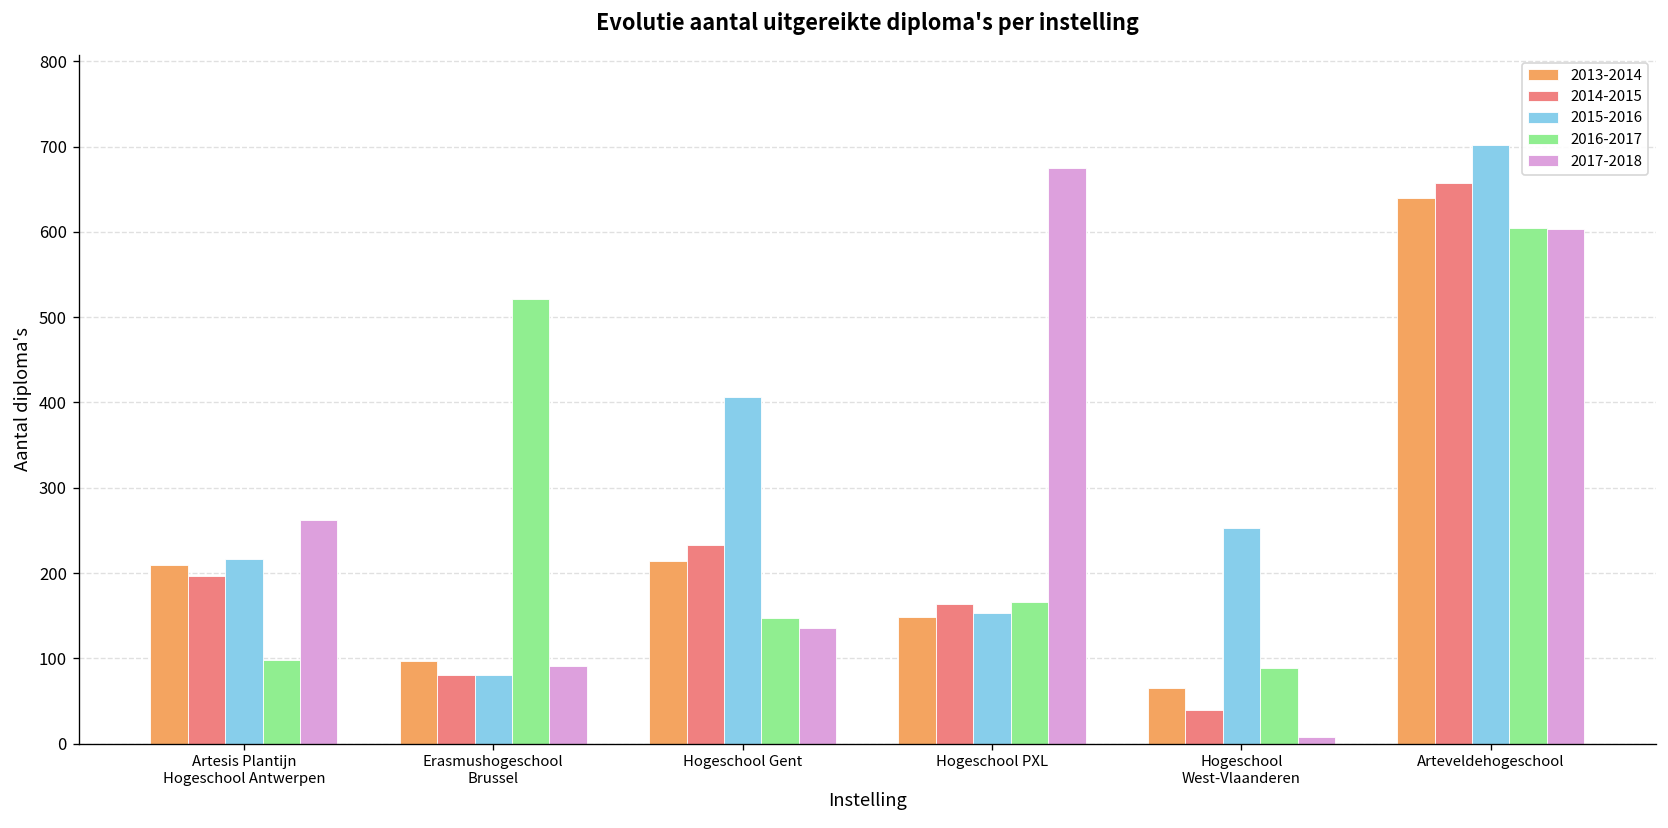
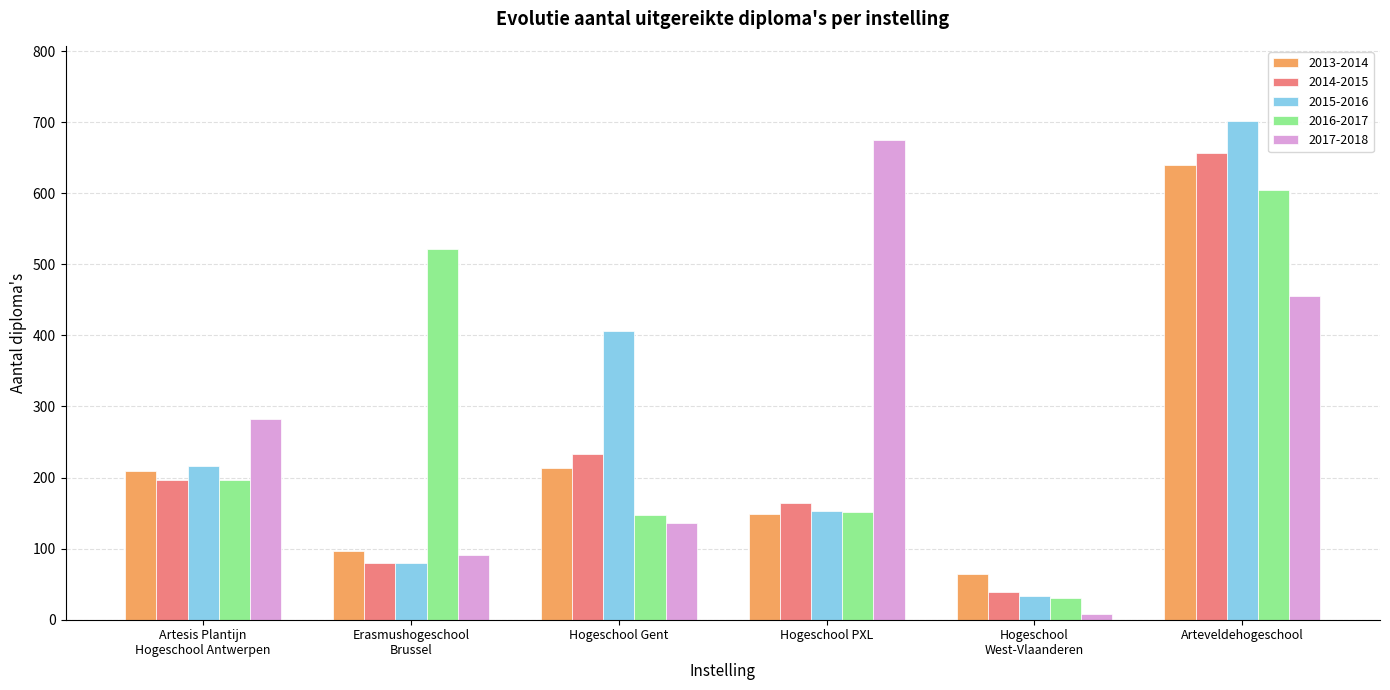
2016-2017, Artesis Plantijn Hogeschool Antwerpen: 100 -> 200
2017-2018, Artesis Plantijn Hogeschool Antwerpen: 260 -> 280
2016-2017, Hogeschool PXL: 170 -> 150
2015-2016, Hogeschool West-Vlaanderen: 250 -> 30
2016-2017, Hogeschool West-Vlaanderen: 90 -> 30
2017-2018, Arteveldehogeschool: 600 -> 460
